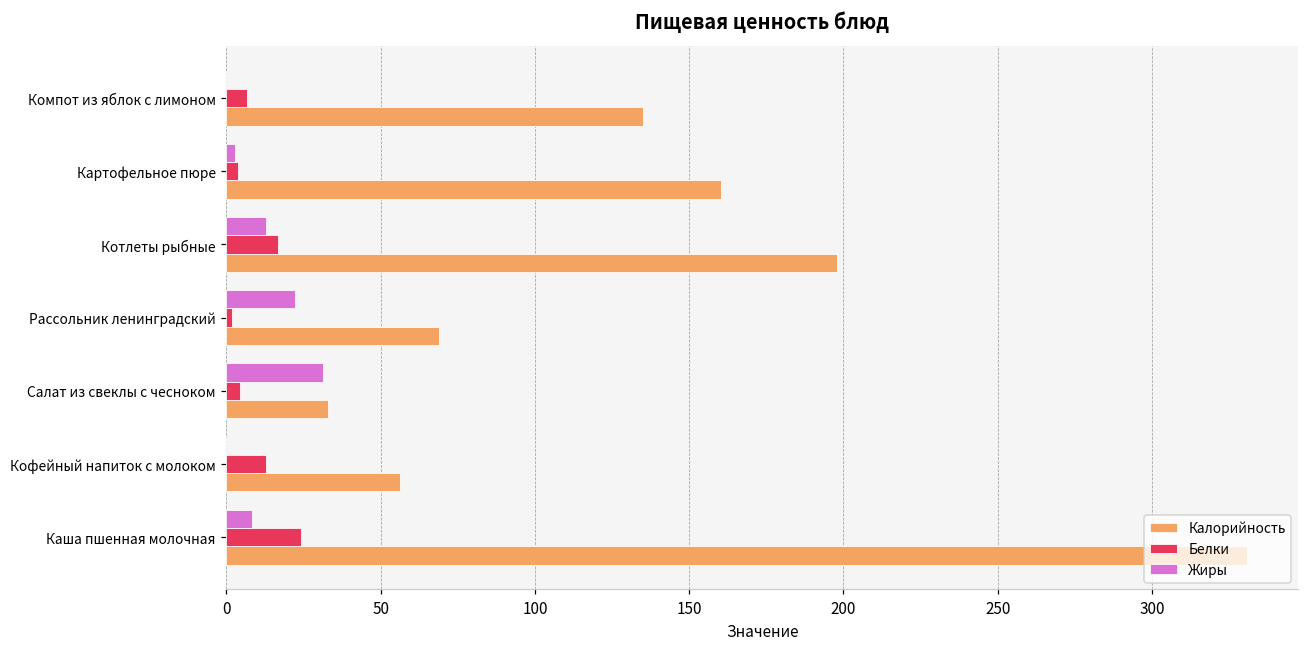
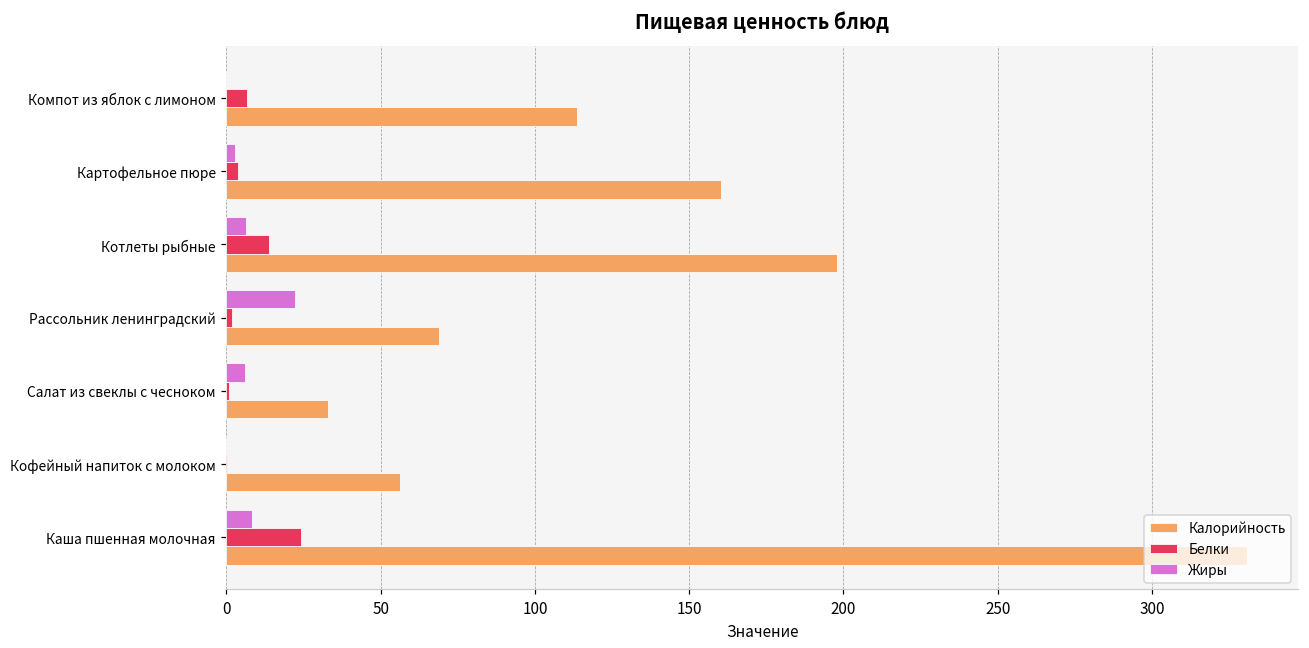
Калорийность, Компот из яблок с лимоном: 135 -> 114
Жиры, Котлеты рыбные: 13 -> 6
Белки, Котлеты рыбные: 17 -> 14
Жиры, Салат из свеклы с чесноком: 31 -> 6
Белки, Салат из свеклы с чесноком: 4 -> 1
Белки, Кофейный напиток с молоком: 13 -> 0
